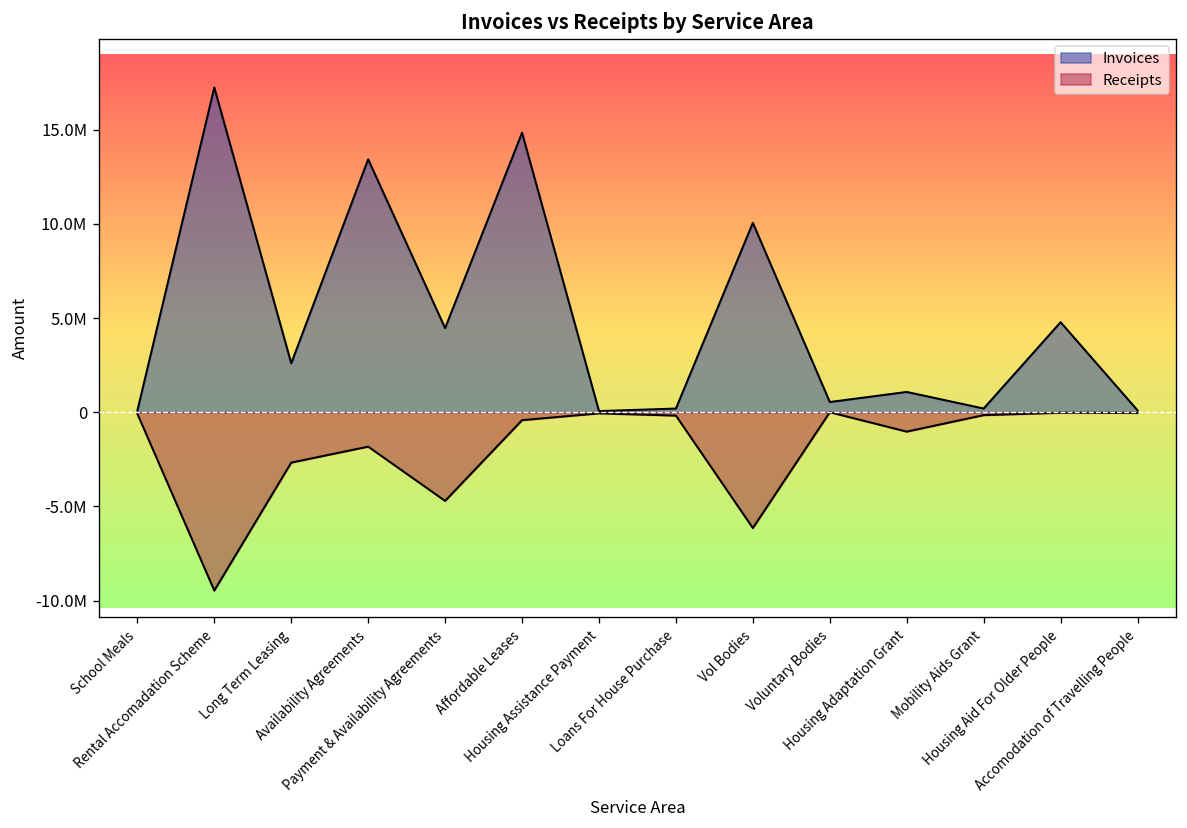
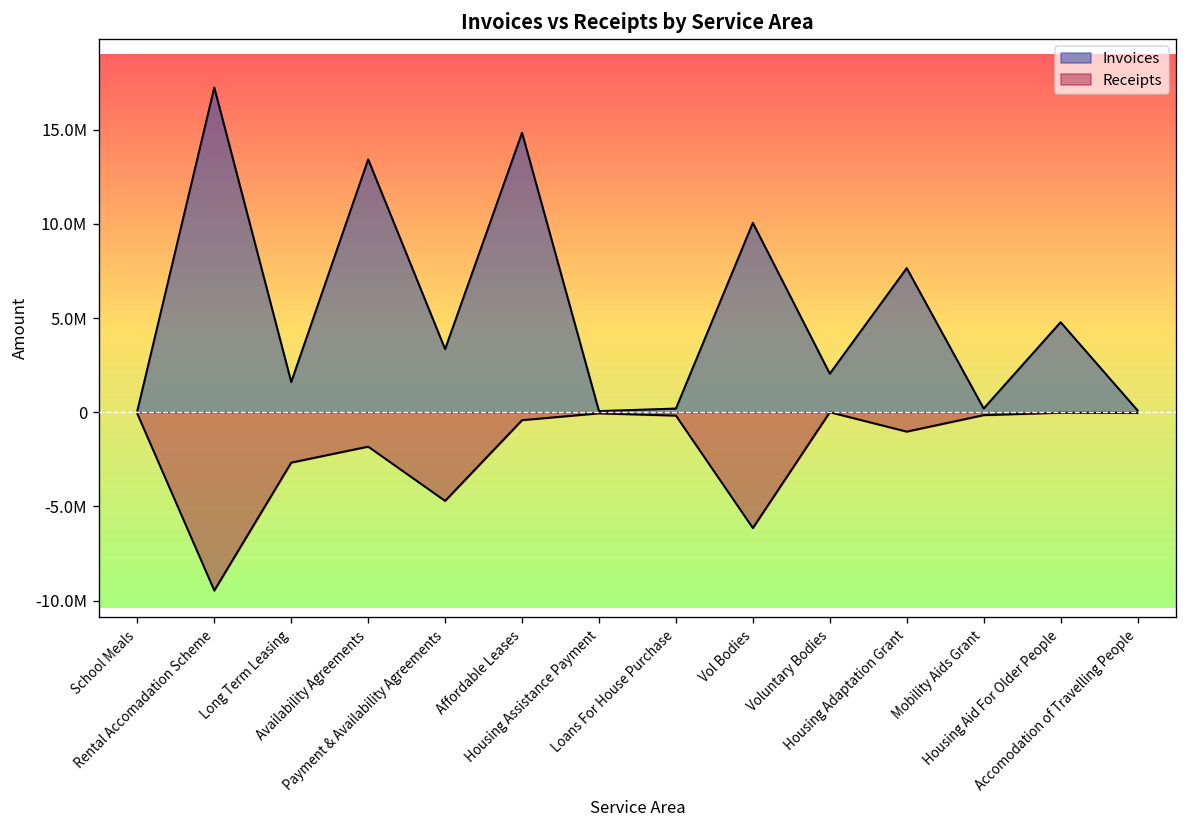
Invoices, Long Term Leasing: 2600000 -> 1600000
Invoices, Payment & Availability Agreements: 4500000 -> 3400000
Invoices, Voluntary Bodies: 500000 -> 2000000
Invoices, Housing Adaptation Grant: 1100000 -> 7700000
